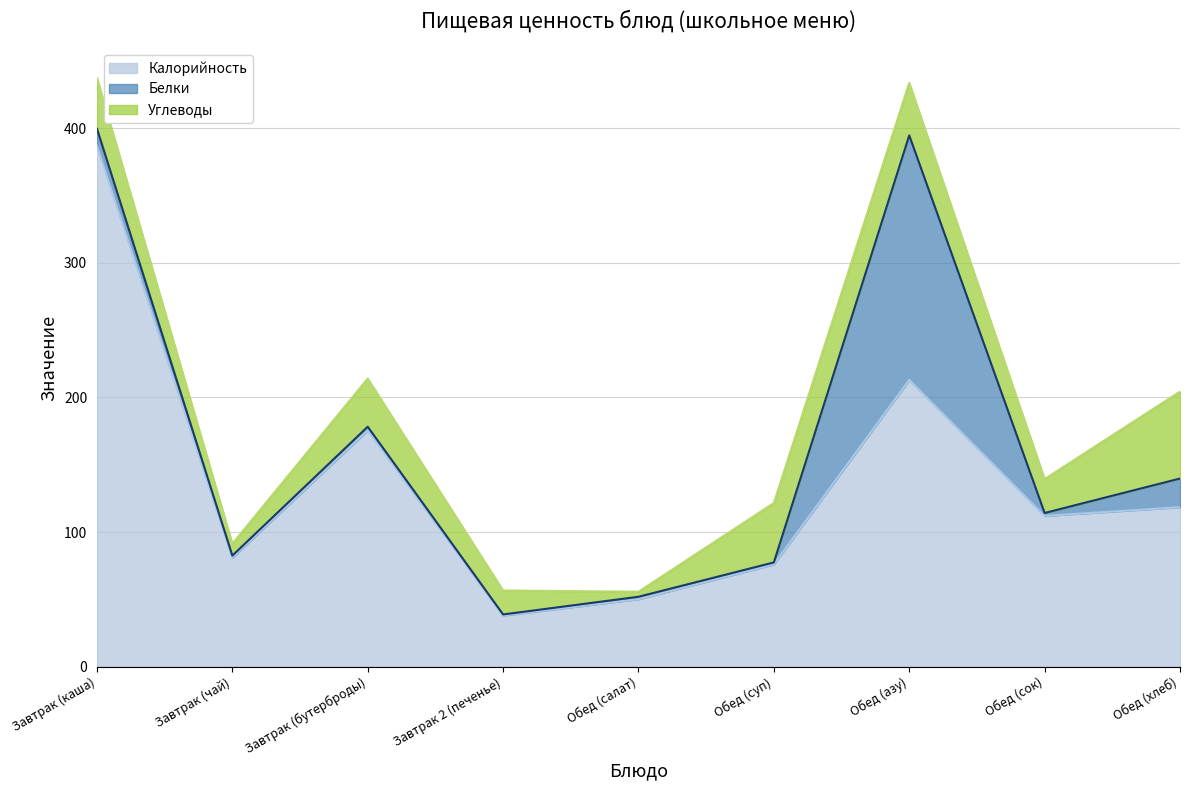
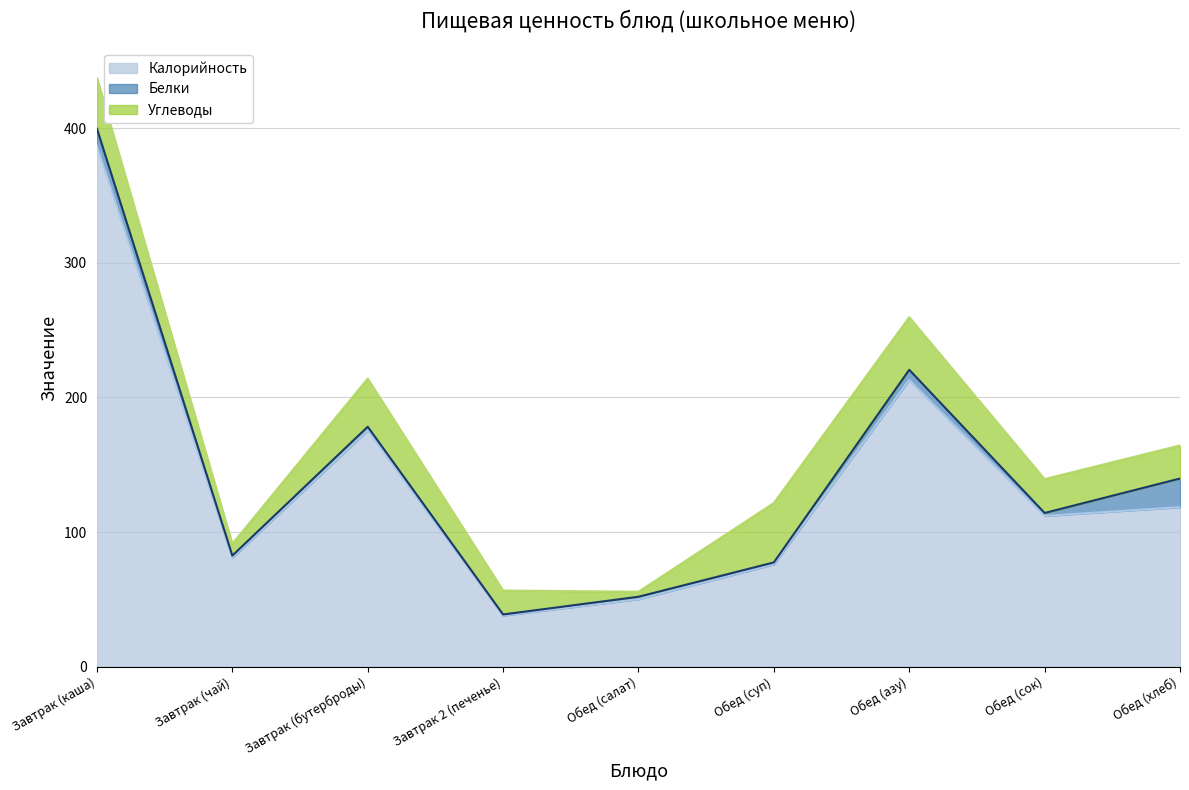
Белки, Обед (азу): 182 -> 8
Углеводы, Обед (хлеб): 65 -> 25
